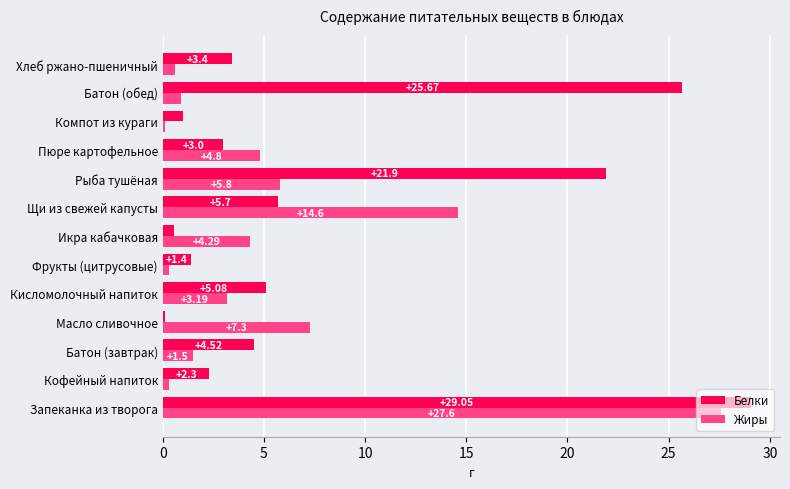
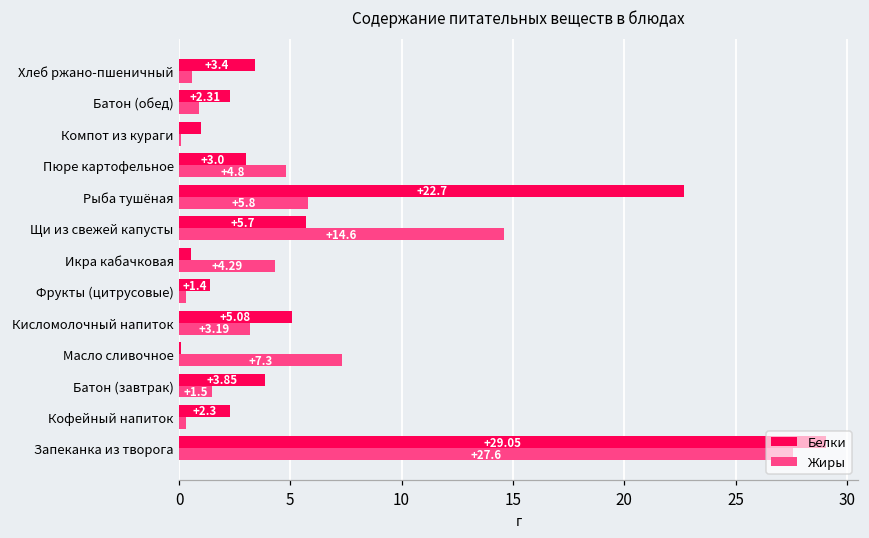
Белки, Батон (обед): +25.67 -> +2.31
Белки, Рыба тушёная: +21.9 -> +22.7
Белки, Батон (завтрак): +4.52 -> +3.85
